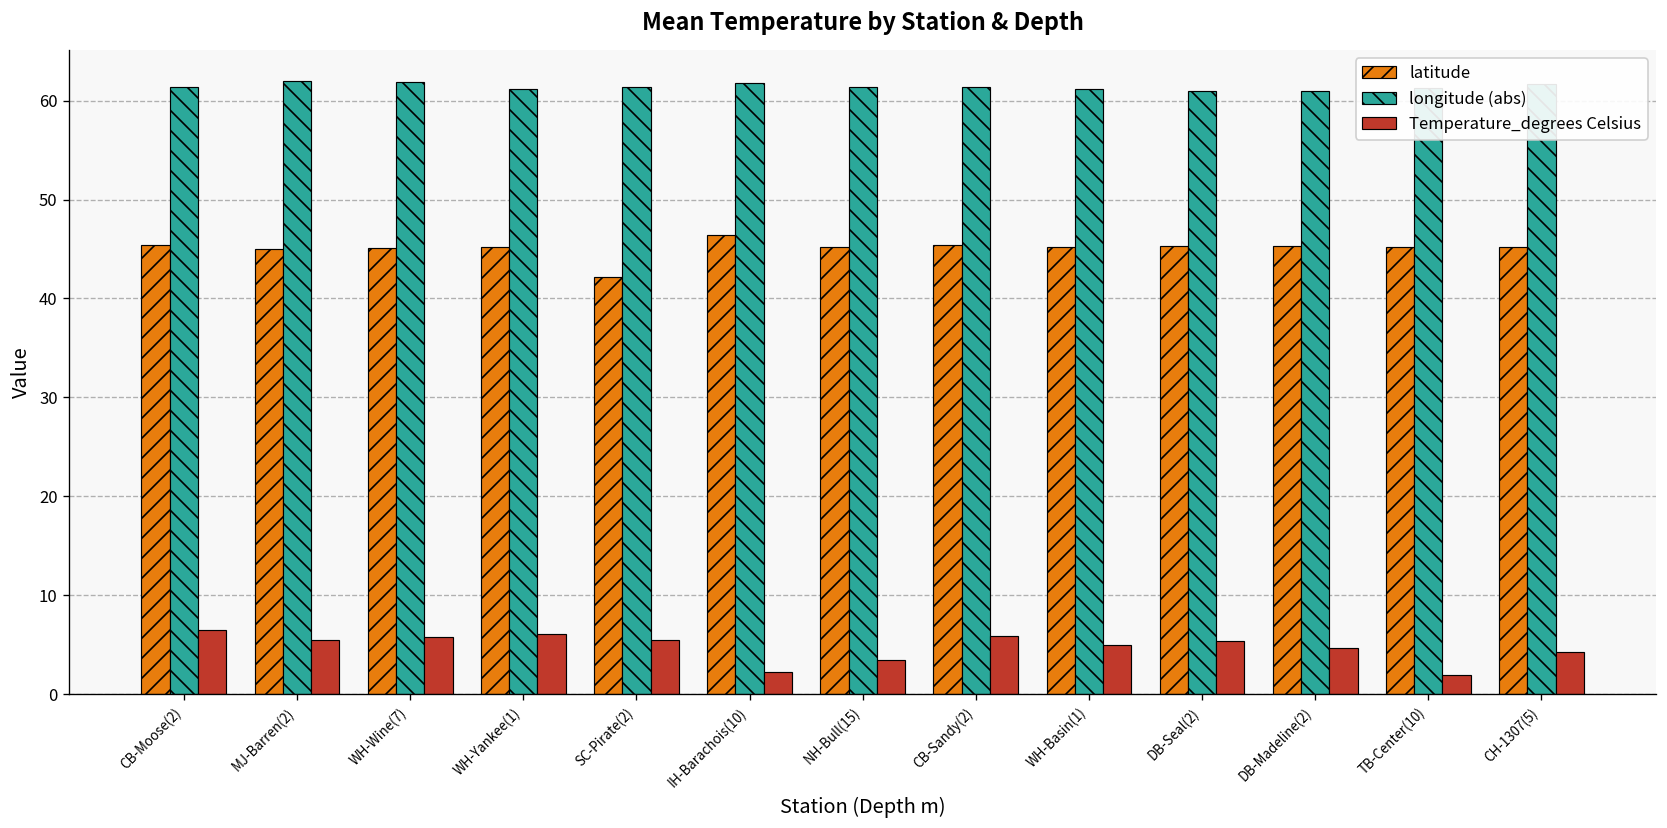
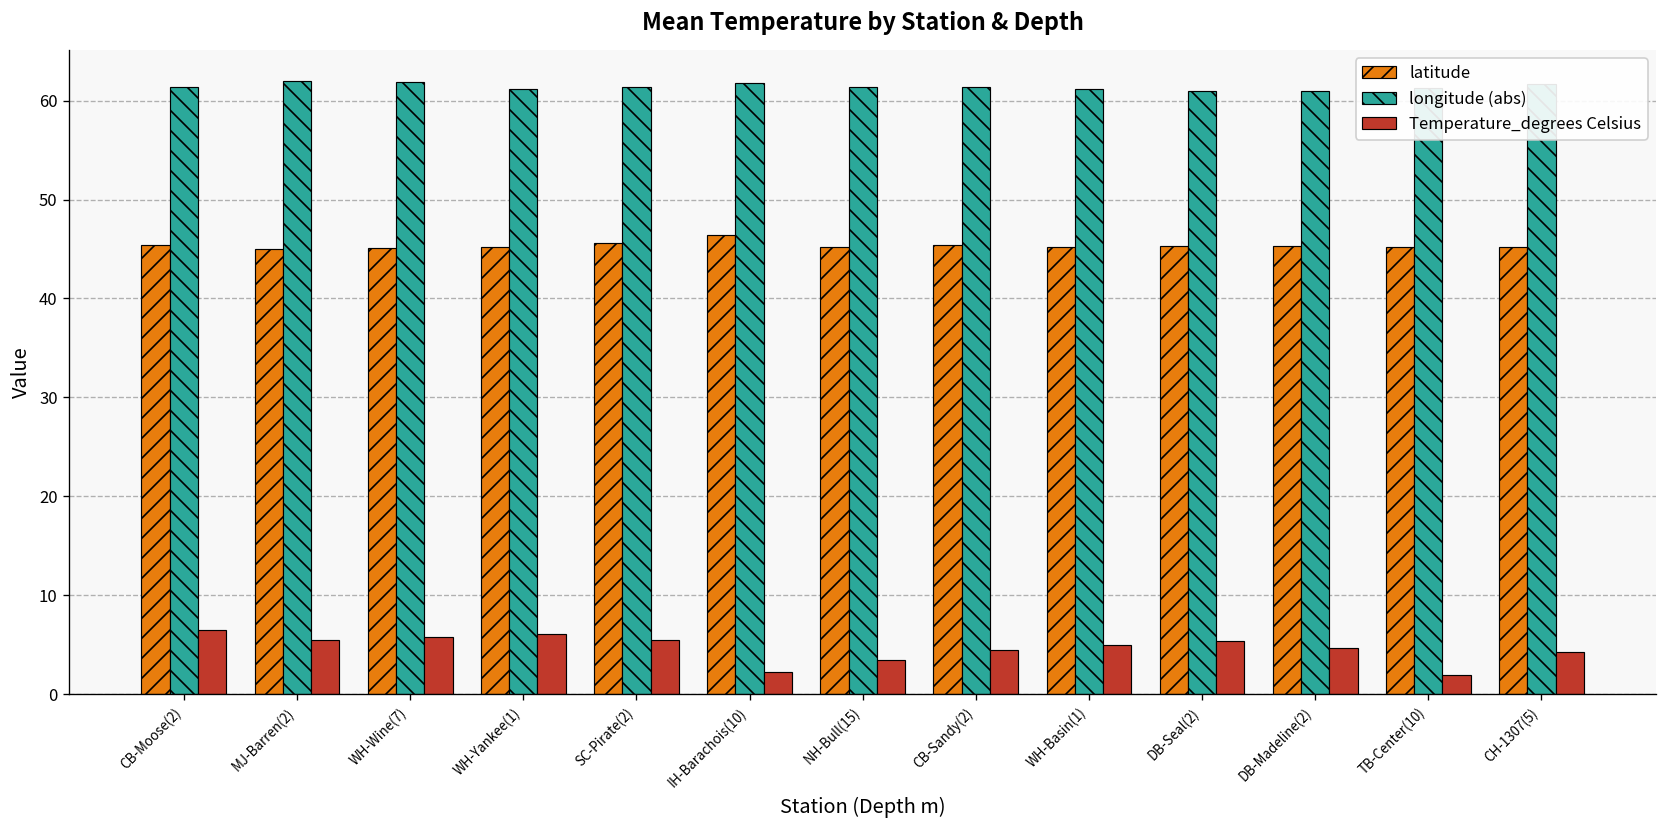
latitude, SC-Pirate(2): 42 -> 46
Temperature_degrees Celsius, CB-Sandy(2): 6 -> 5
